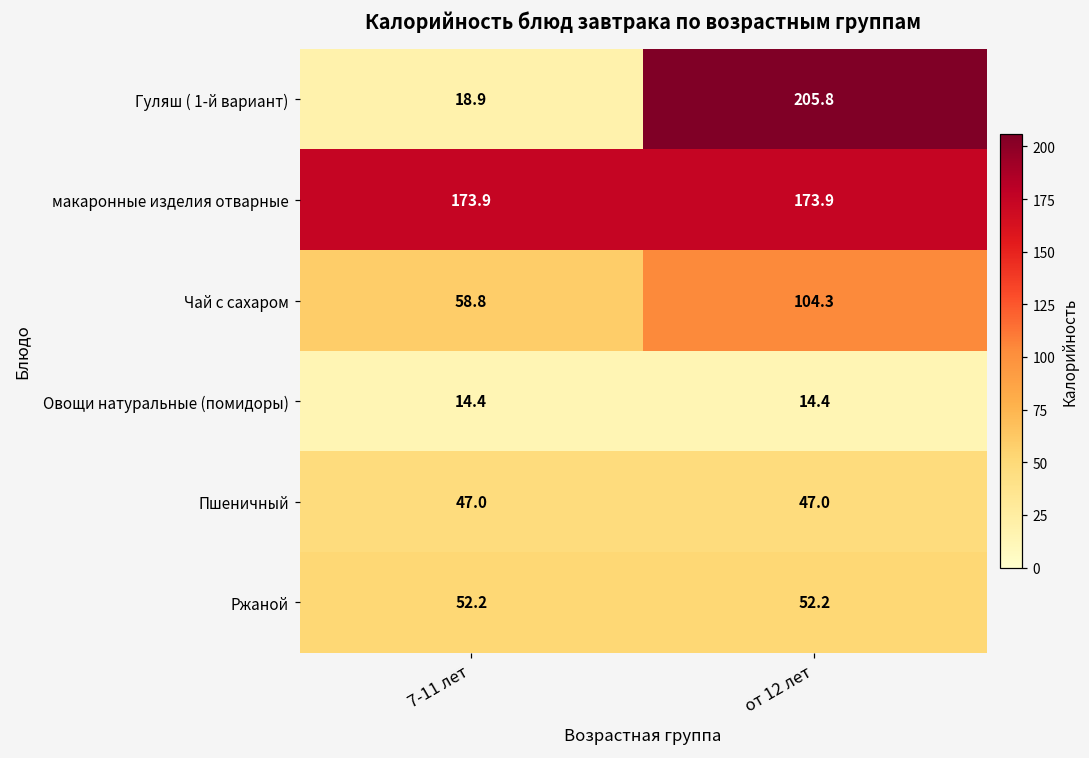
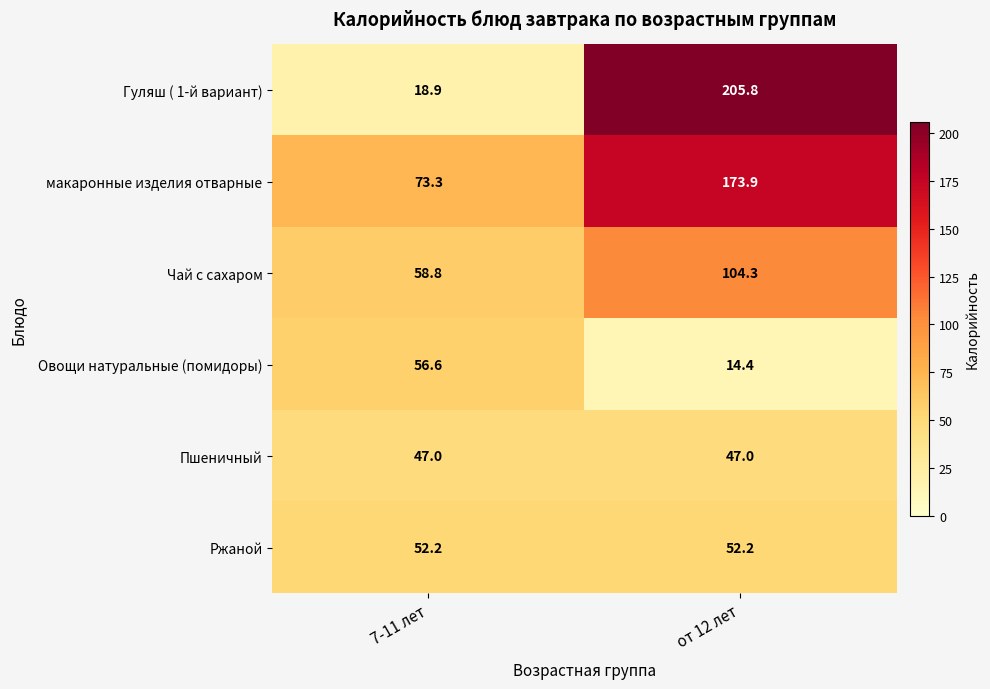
макаронные изделия отварные, 7-11 лет: 173.9 -> 73.3
Овощи натуральные (помидоры), 7-11 лет: 14.4 -> 56.6
